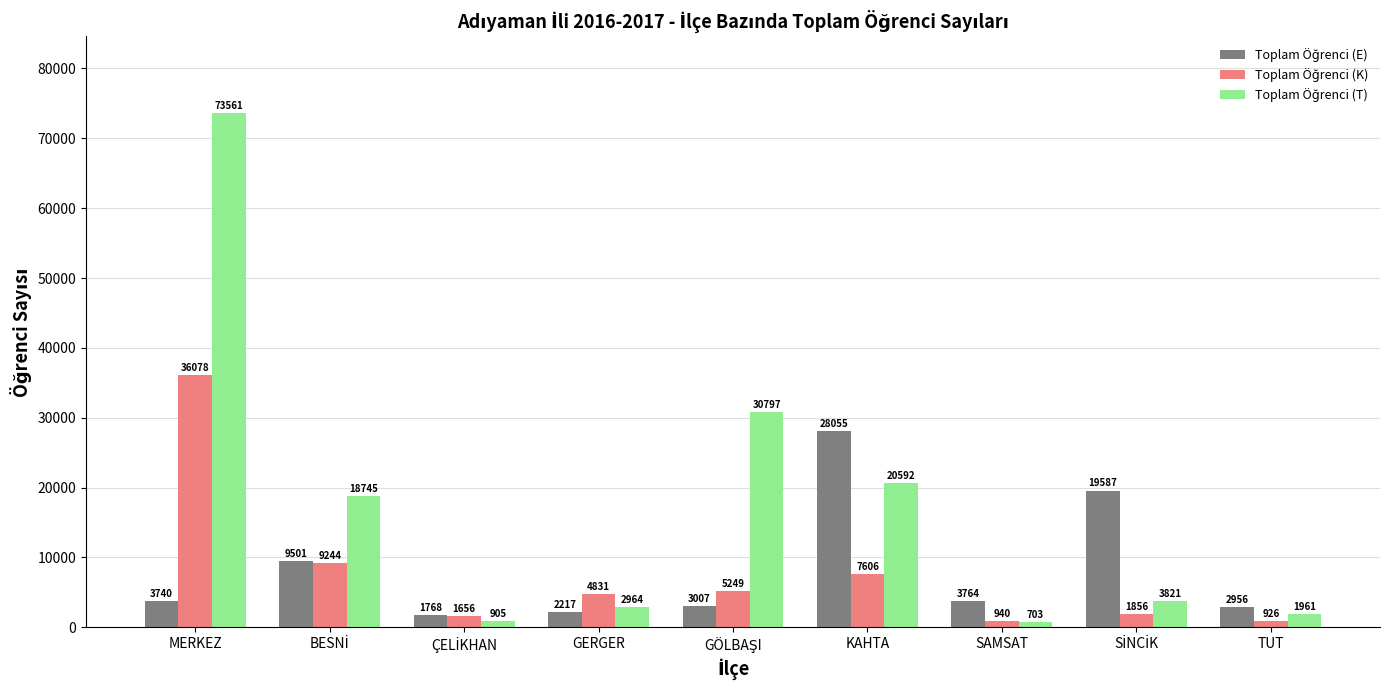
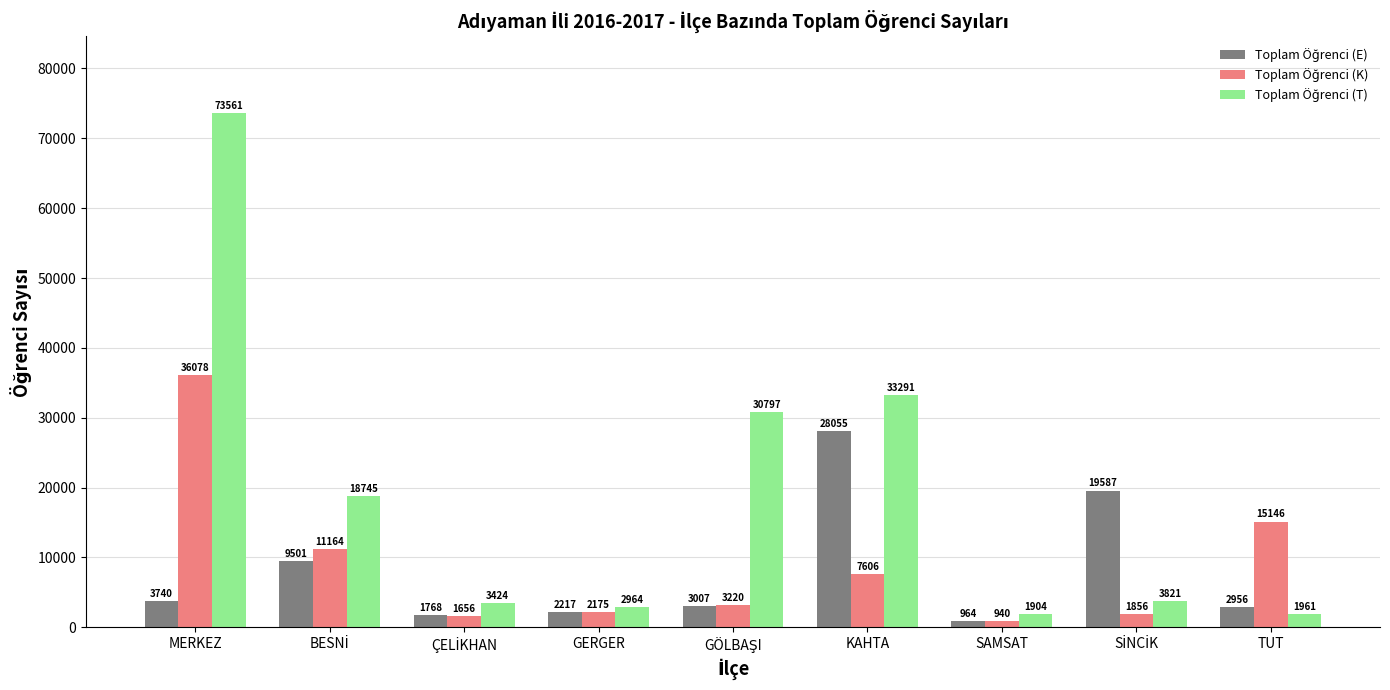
Toplam Öğrenci (K), BESNİ: 9244 -> 11164
Toplam Öğrenci (T), ÇELİKHAN: 905 -> 3424
Toplam Öğrenci (K), GERGER: 4831 -> 2175
Toplam Öğrenci (K), GÖLBAŞI: 5249 -> 3220
Toplam Öğrenci (T), KAHTA: 20592 -> 33291
Toplam Öğrenci (E), SAMSAT: 3764 -> 964
Toplam Öğrenci (T), SAMSAT: 703 -> 1904
Toplam Öğrenci (K), TUT: 926 -> 15146
